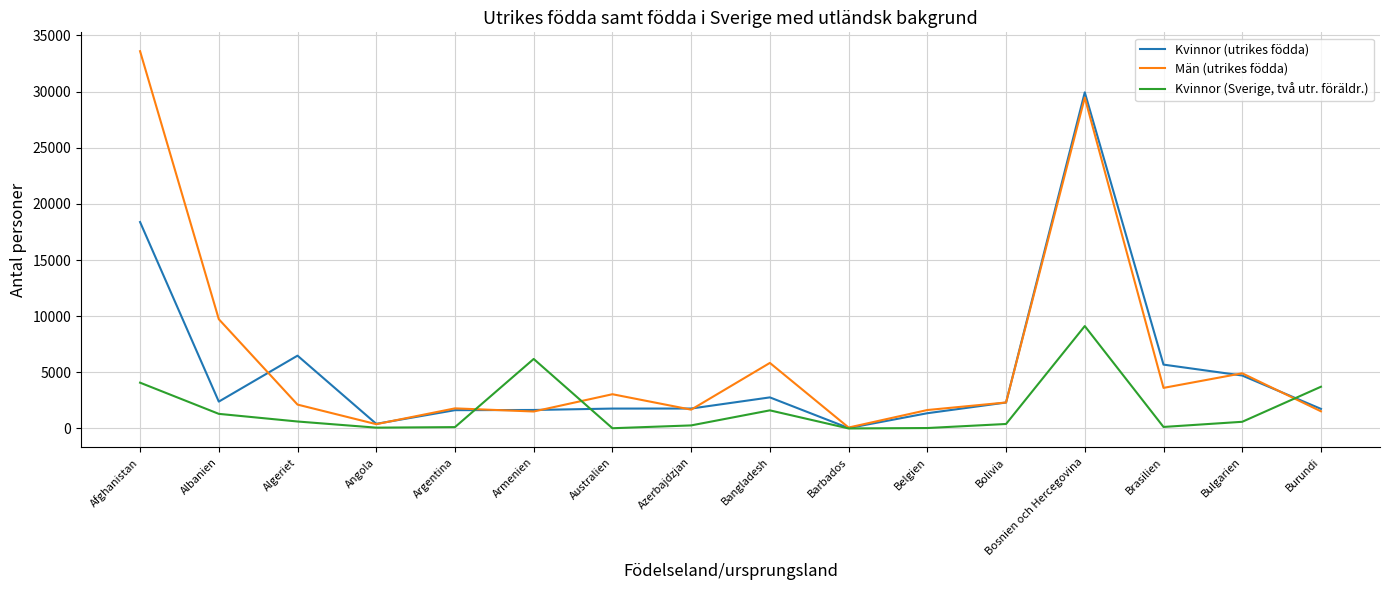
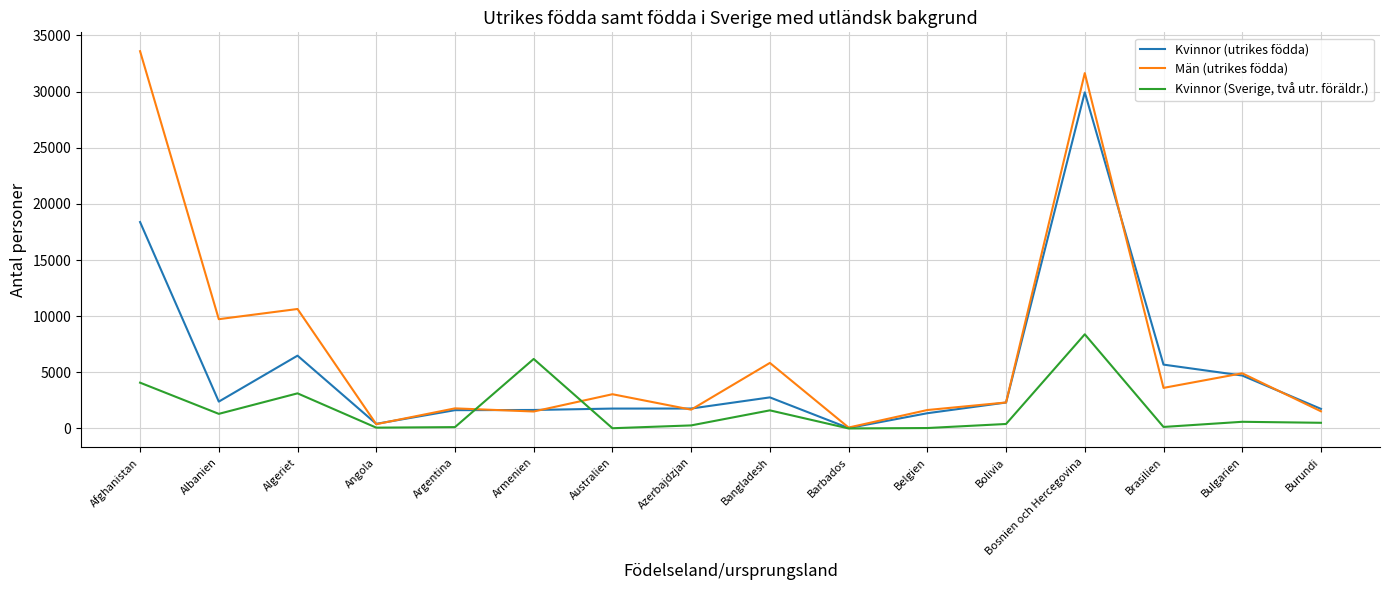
Män (utrikes födda), Algeriet: 2100 -> 10600
Kvinnor (Sverige, två utr. föräldr.), Algeriet: 600 -> 3100
Män (utrikes födda), Bosnien och Hercegovina: 29500 -> 31600
Kvinnor (Sverige, två utr. föräldr.), Bosnien och Hercegovina: 9100 -> 8400
Kvinnor (Sverige, två utr. föräldr.), Burundi: 3700 -> 500
